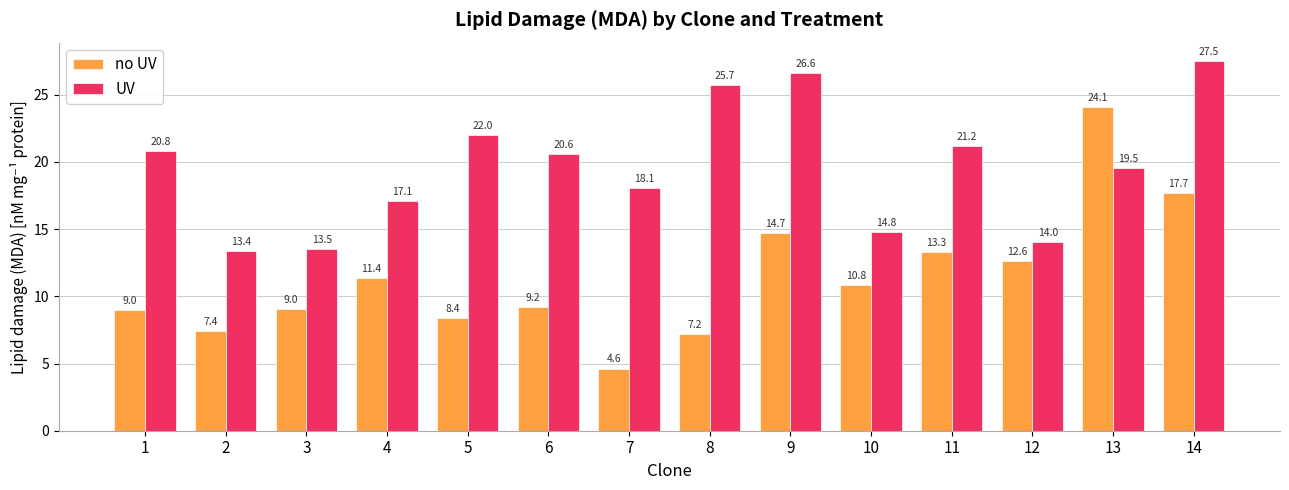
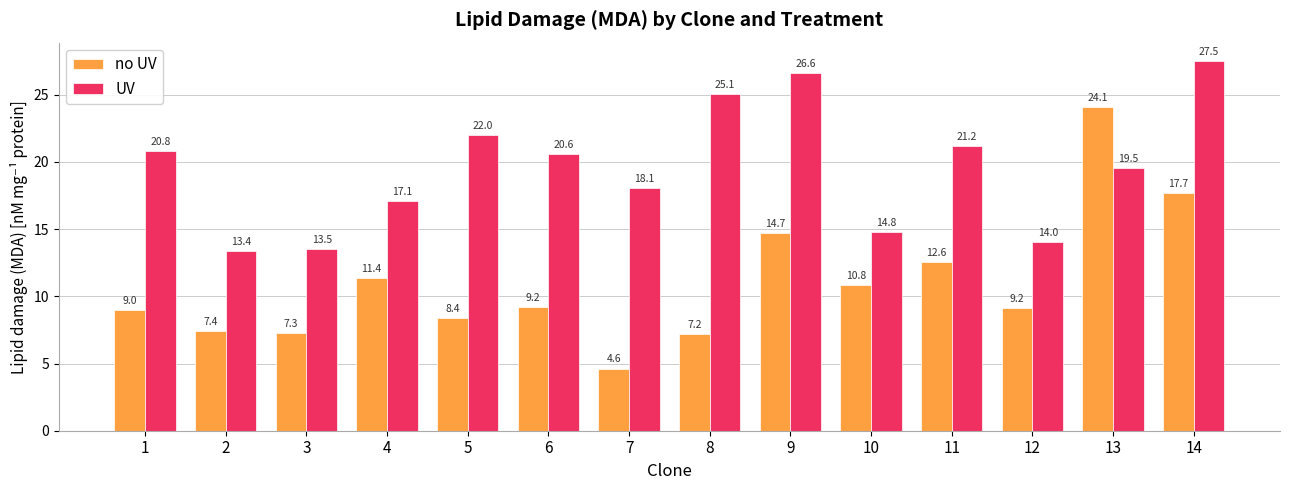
no UV, 3: 9.0 -> 7.3
UV, 8: 25.7 -> 25.1
no UV, 11: 13.3 -> 12.6
no UV, 12: 12.6 -> 9.2
